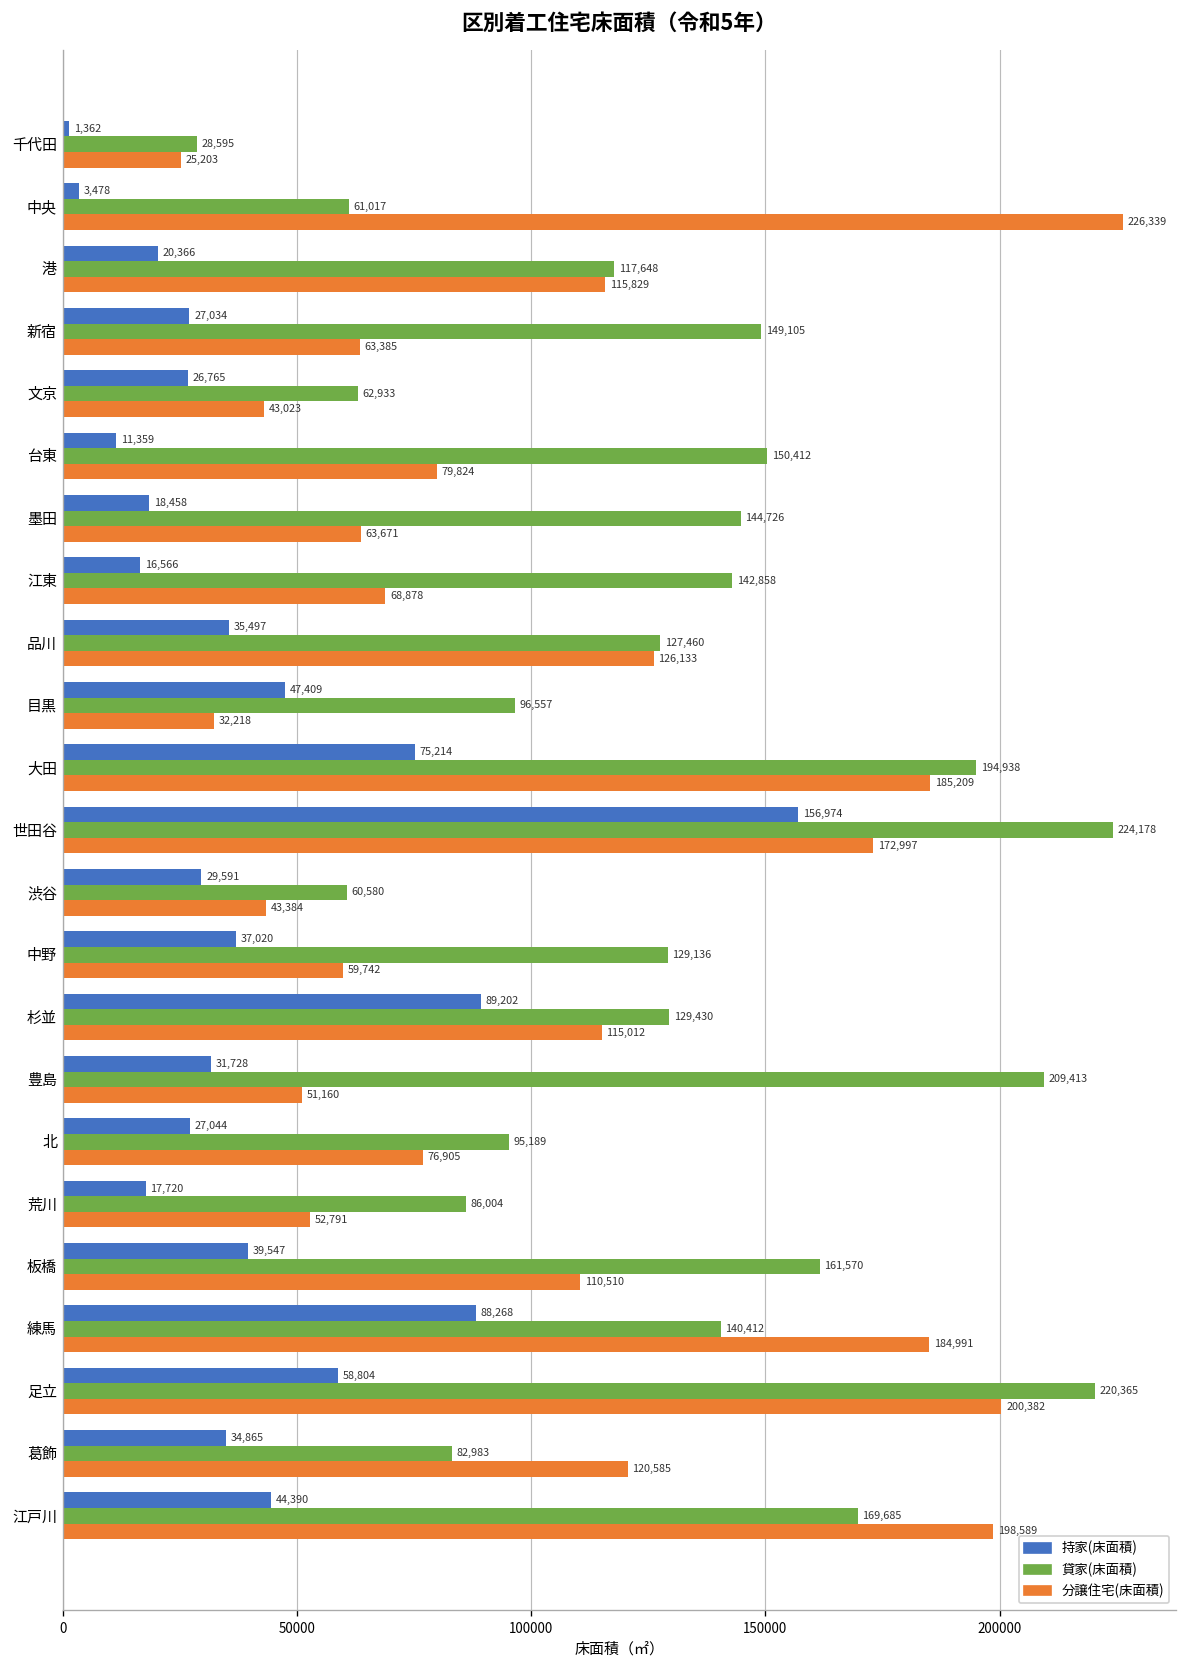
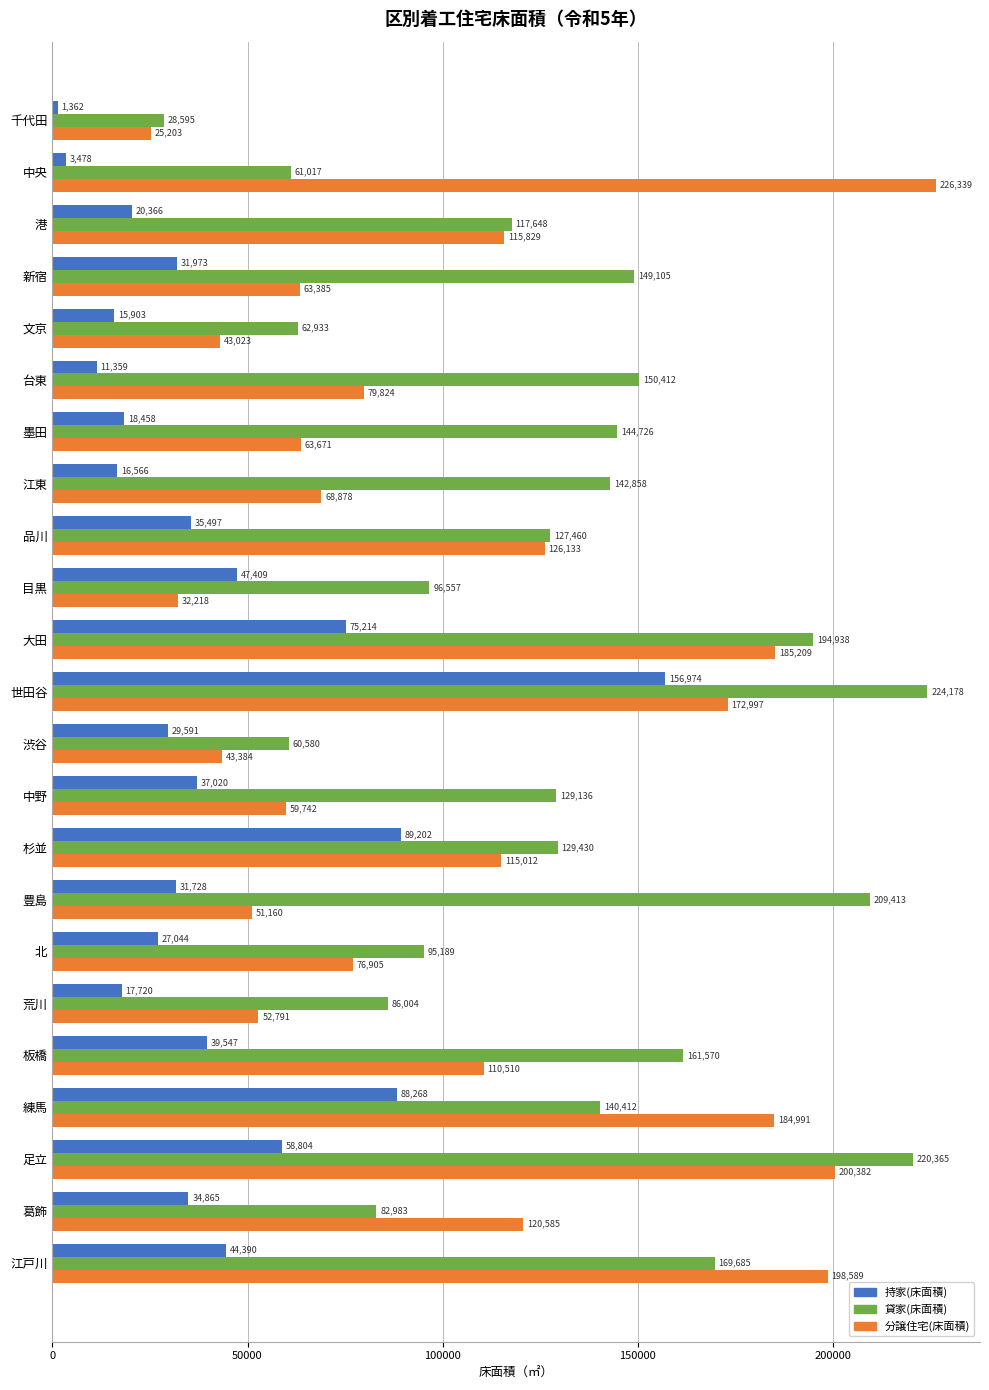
持家(床面積), 新宿: 27,034 -> 31,973
持家(床面積), 文京: 26,765 -> 15,903
